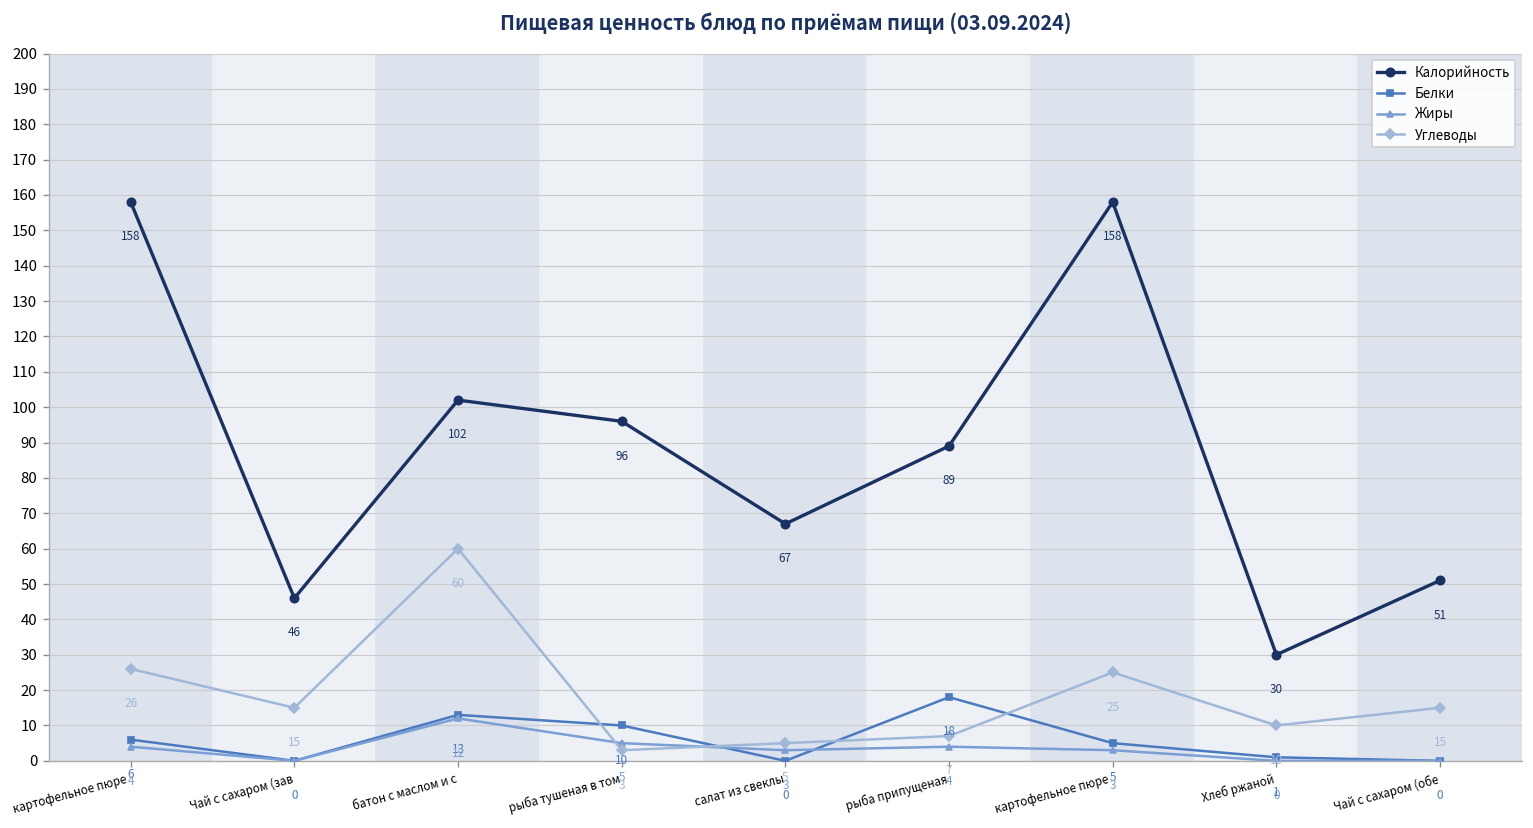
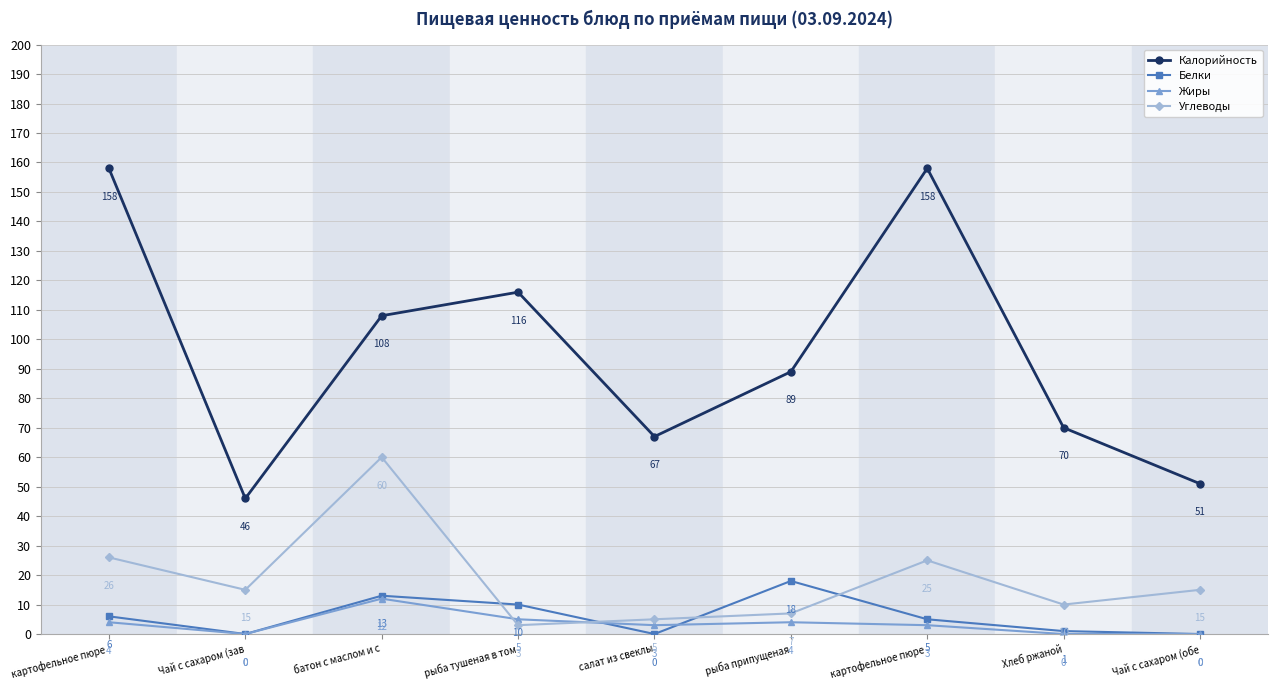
Калорийность, батон с маслом и с: 102 -> 108
Калорийность, рыба тушеная в том: 96 -> 116
Калорийность, Хлеб ржаной: 30 -> 70
